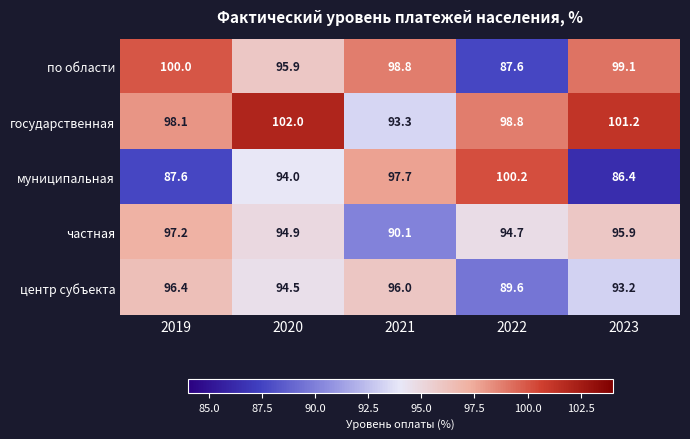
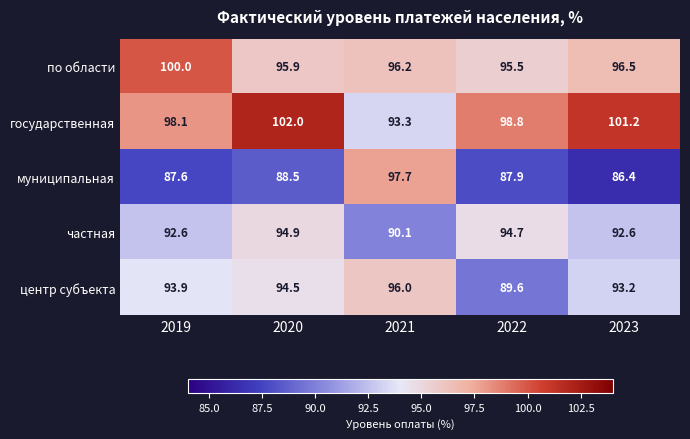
по области, 2021: 98.8 -> 96.2
по области, 2022: 87.6 -> 95.5
по области, 2023: 99.1 -> 96.5
муниципальная, 2020: 94.0 -> 88.5
муниципальная, 2022: 100.2 -> 87.9
частная, 2019: 97.2 -> 92.6
частная, 2023: 95.9 -> 92.6
центр субъекта, 2019: 96.4 -> 93.9
